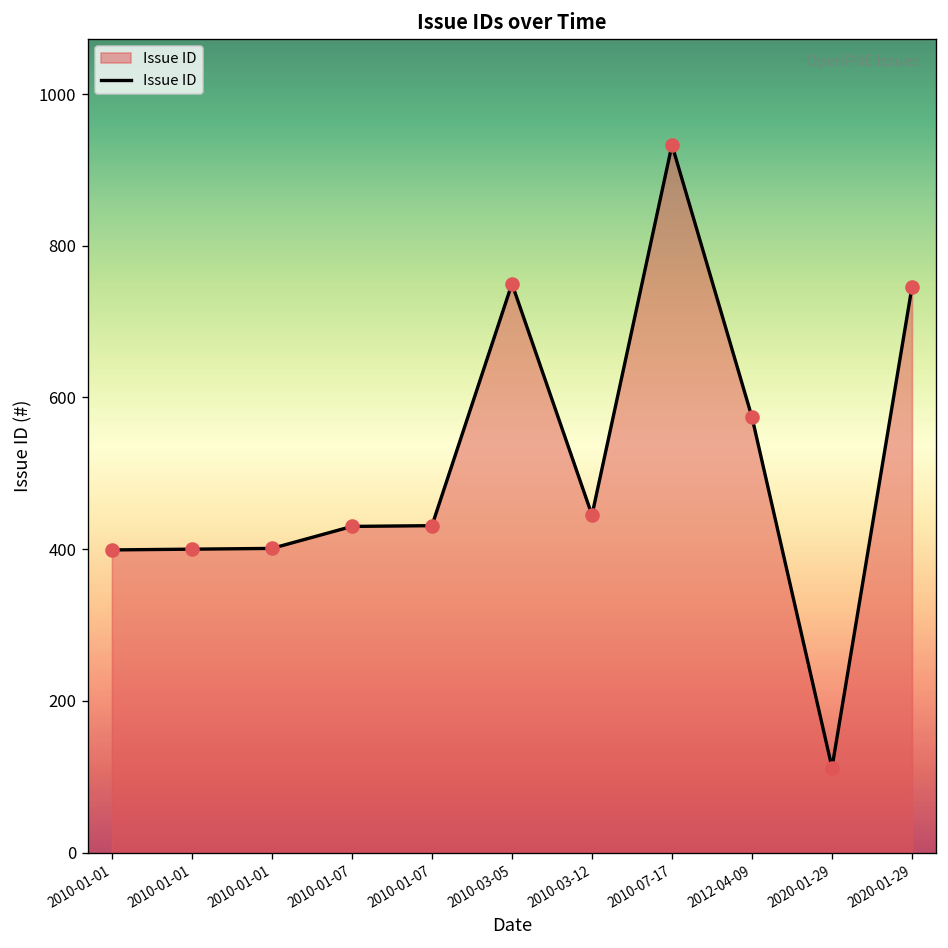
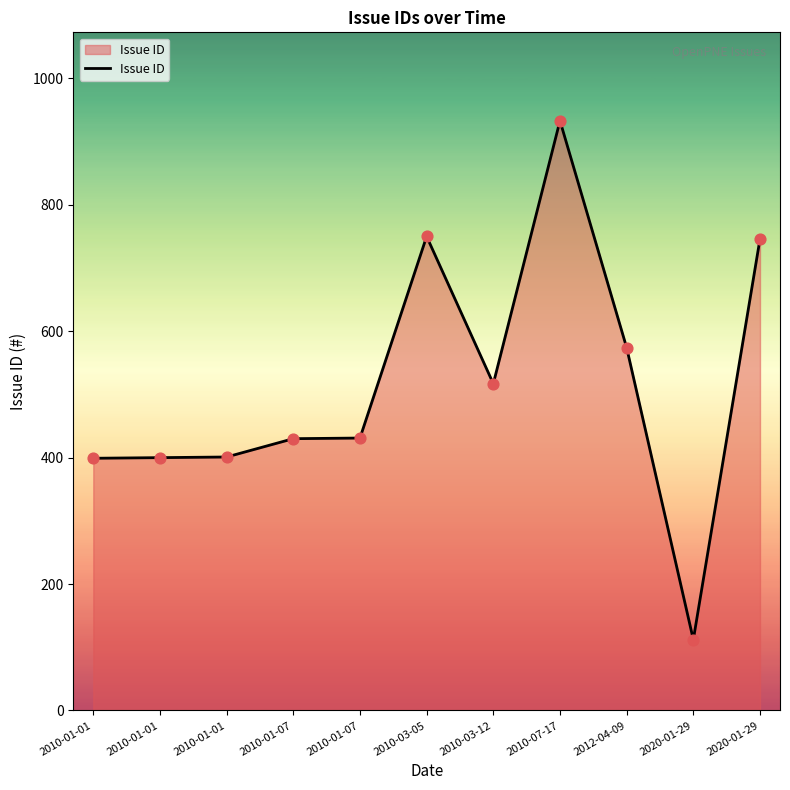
2010-03-12: 450 -> 520
